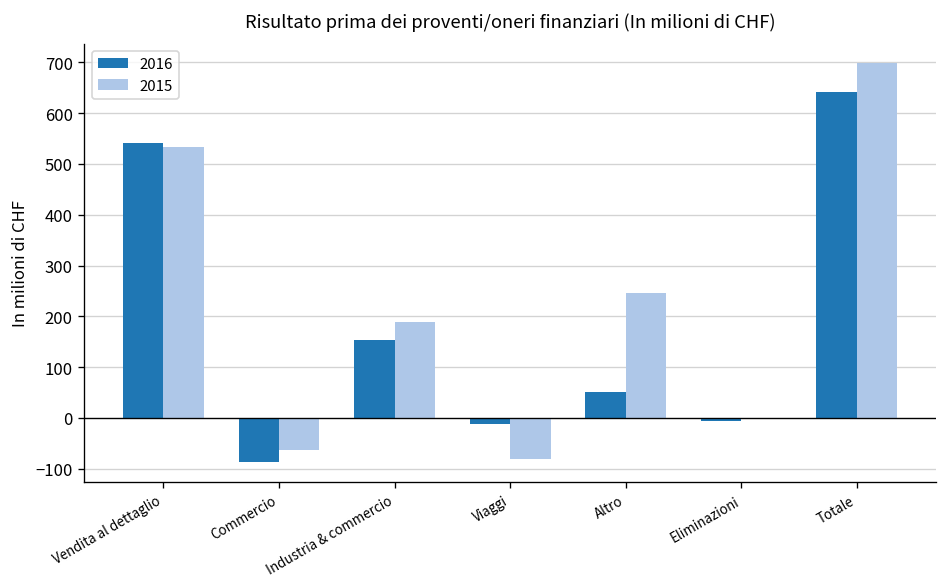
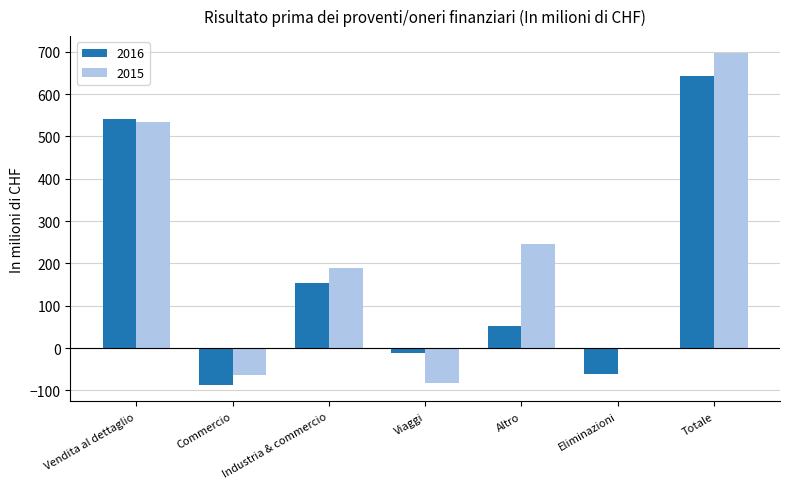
2016, Eliminazioni: -10 -> -60
